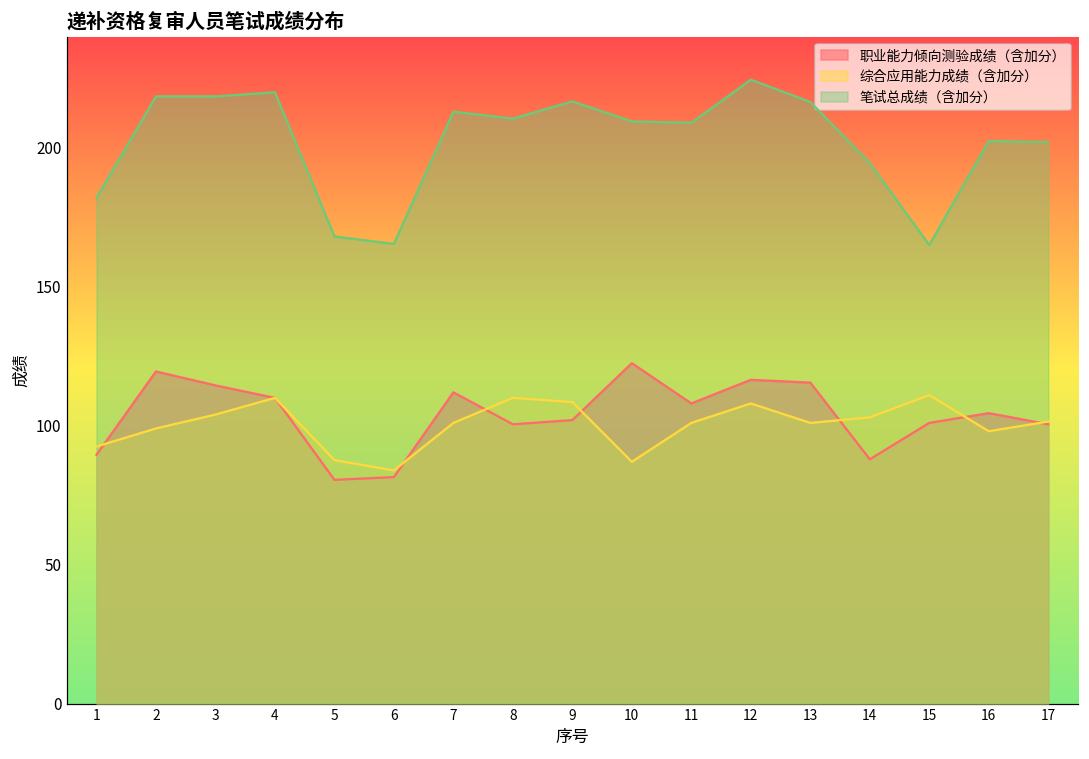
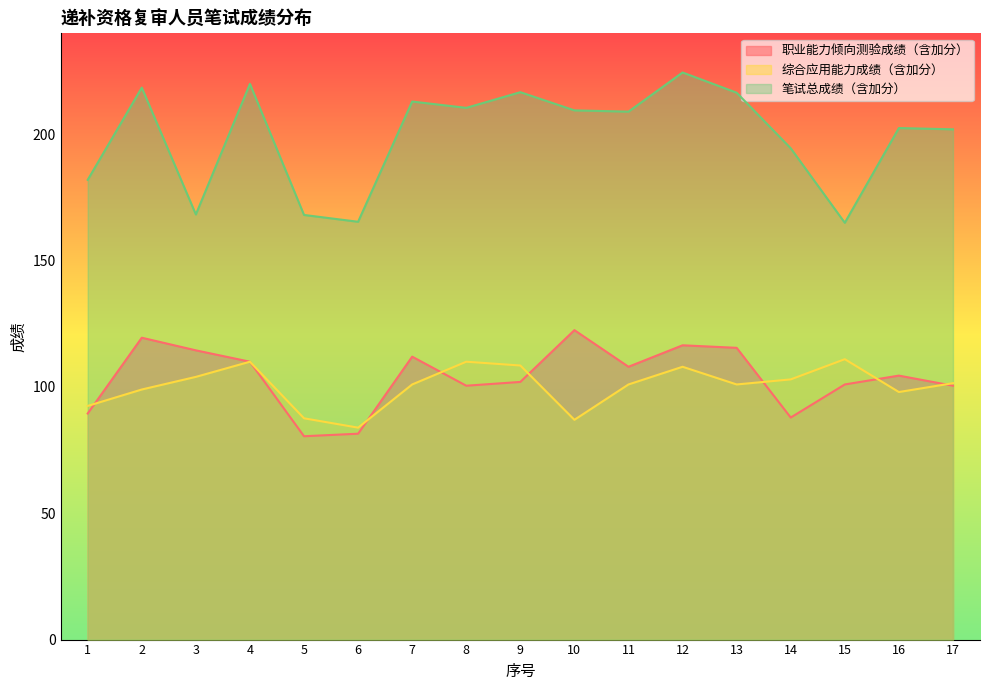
笔试总成绩（含加分）, 3: 219 -> 168
